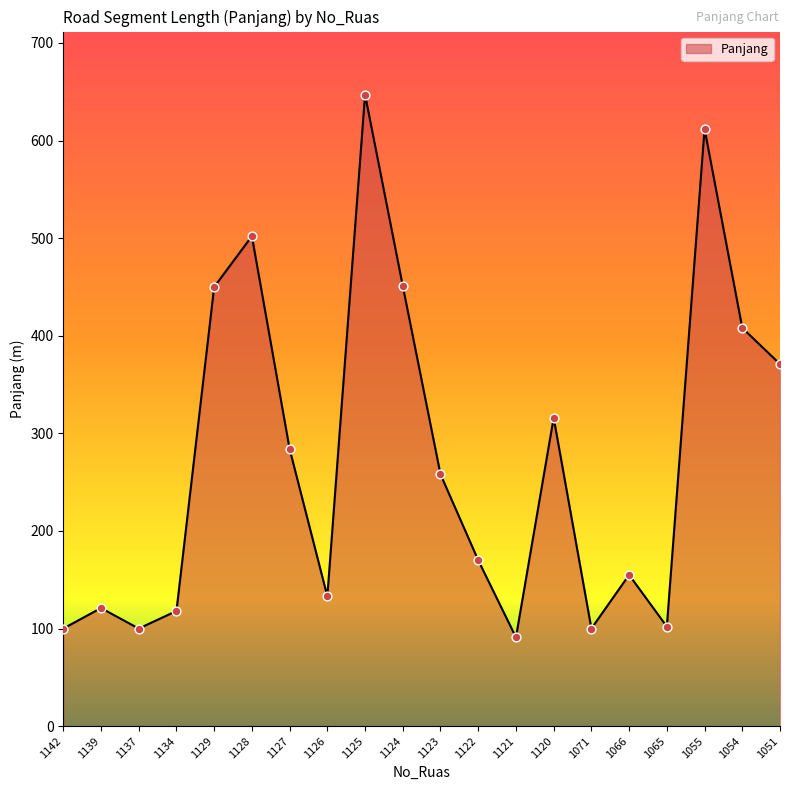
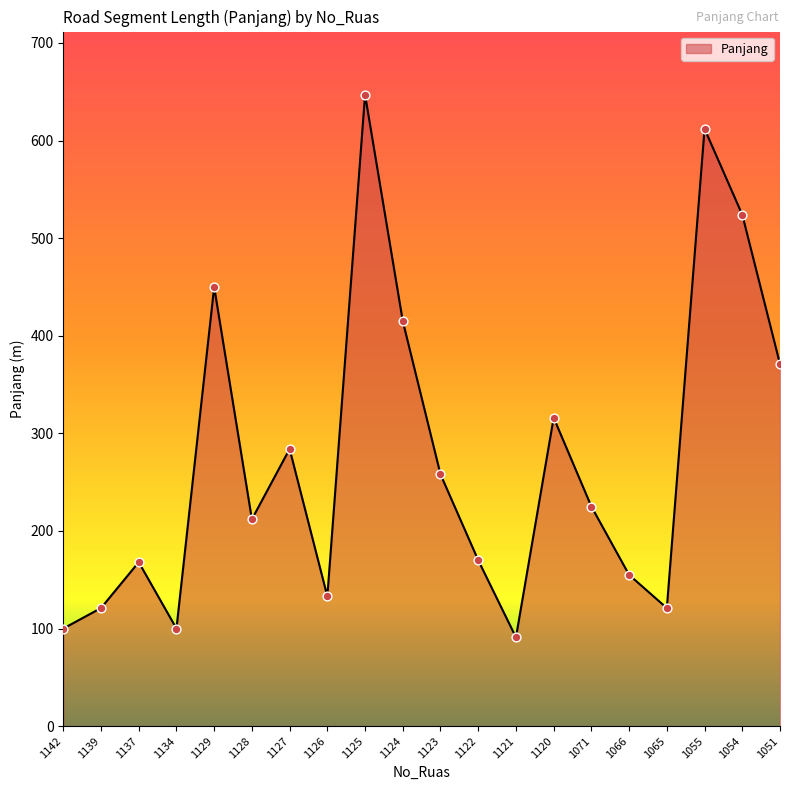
1137: 100 -> 170
1134: 120 -> 100
1128: 500 -> 210
1124: 450 -> 420
1071: 100 -> 230
1065: 100 -> 120
1054: 410 -> 520
